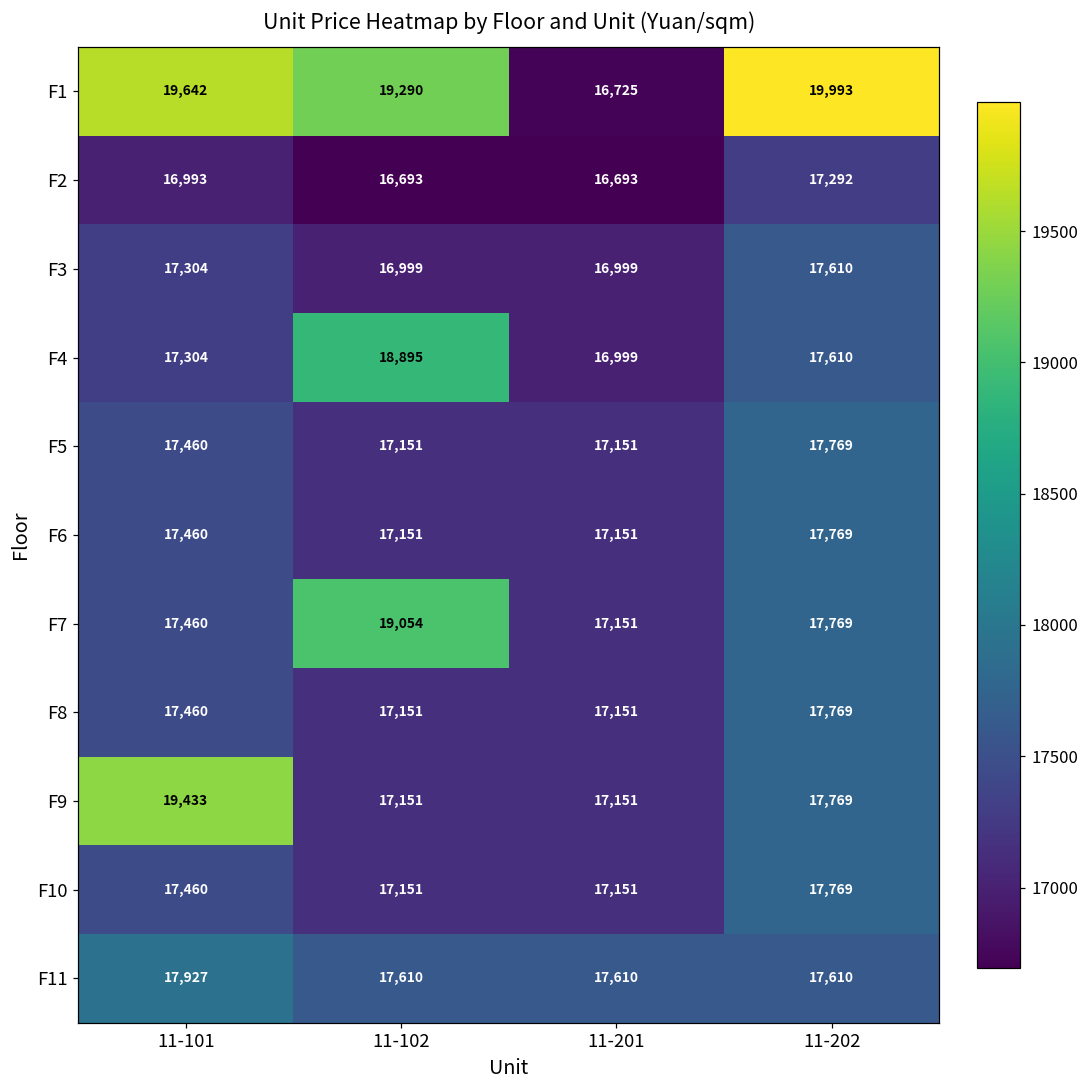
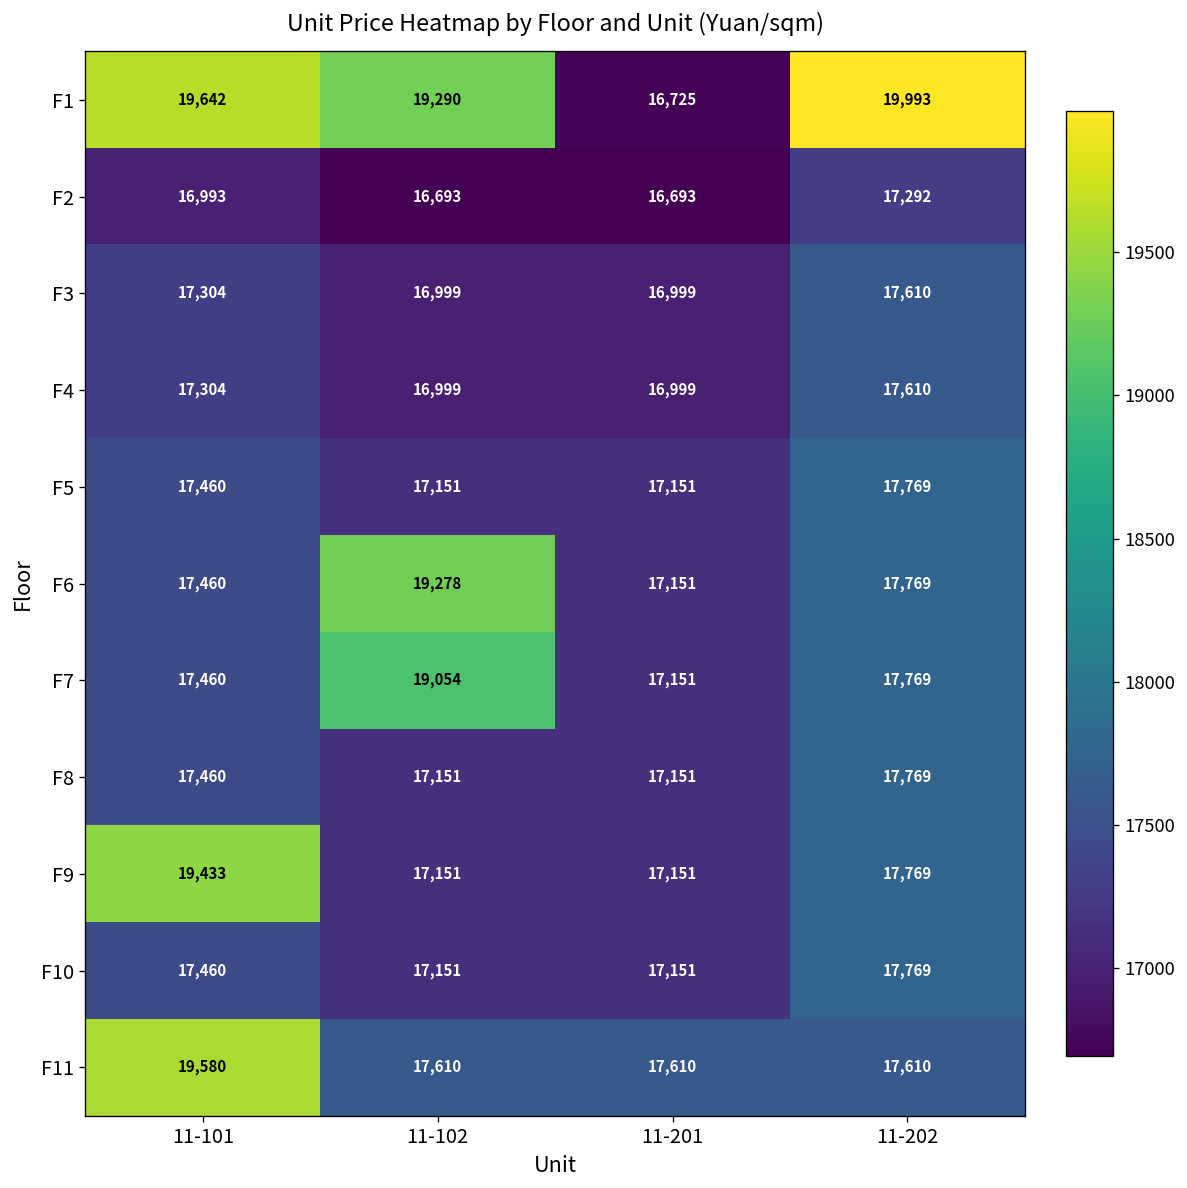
F4, 11-102: 18,895 -> 16,999
F6, 11-102: 17,151 -> 19,278
F11, 11-101: 17,927 -> 19,580
